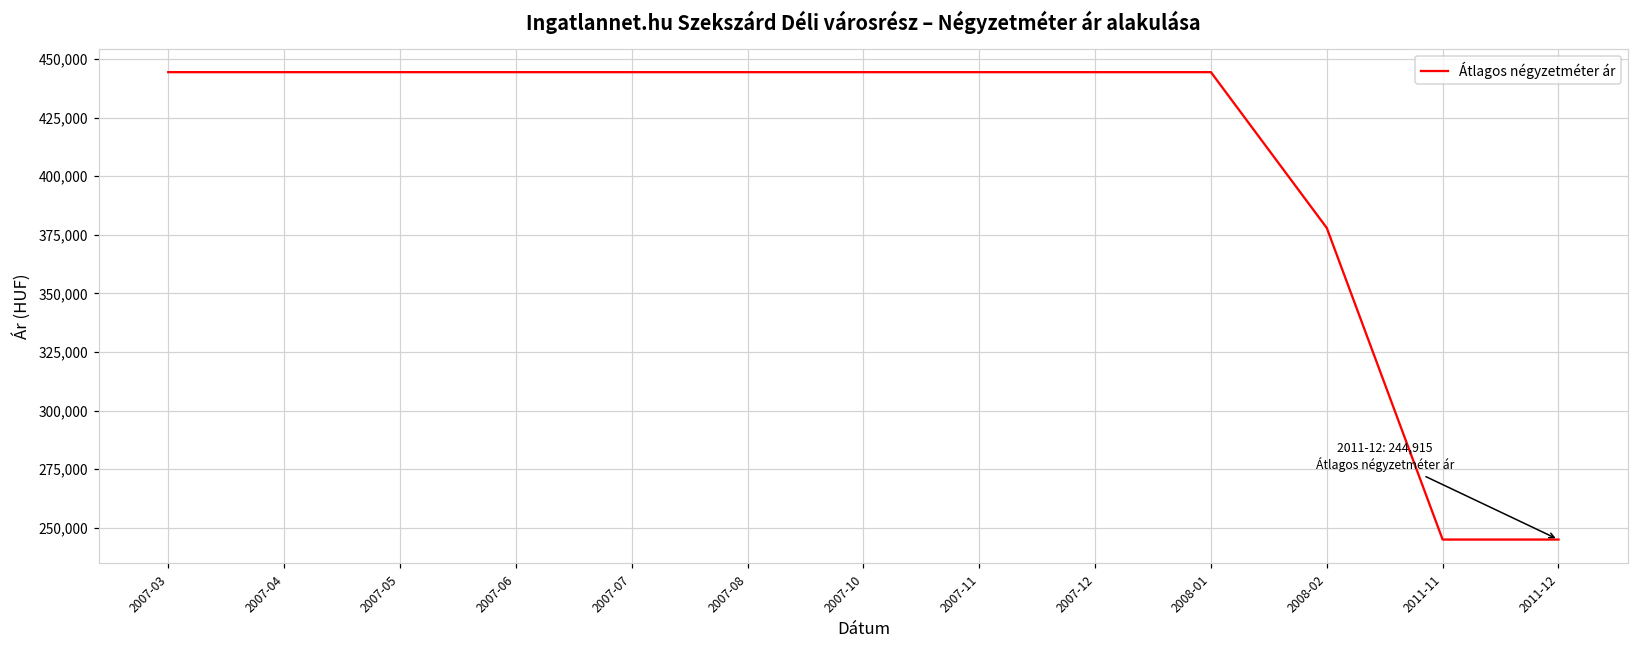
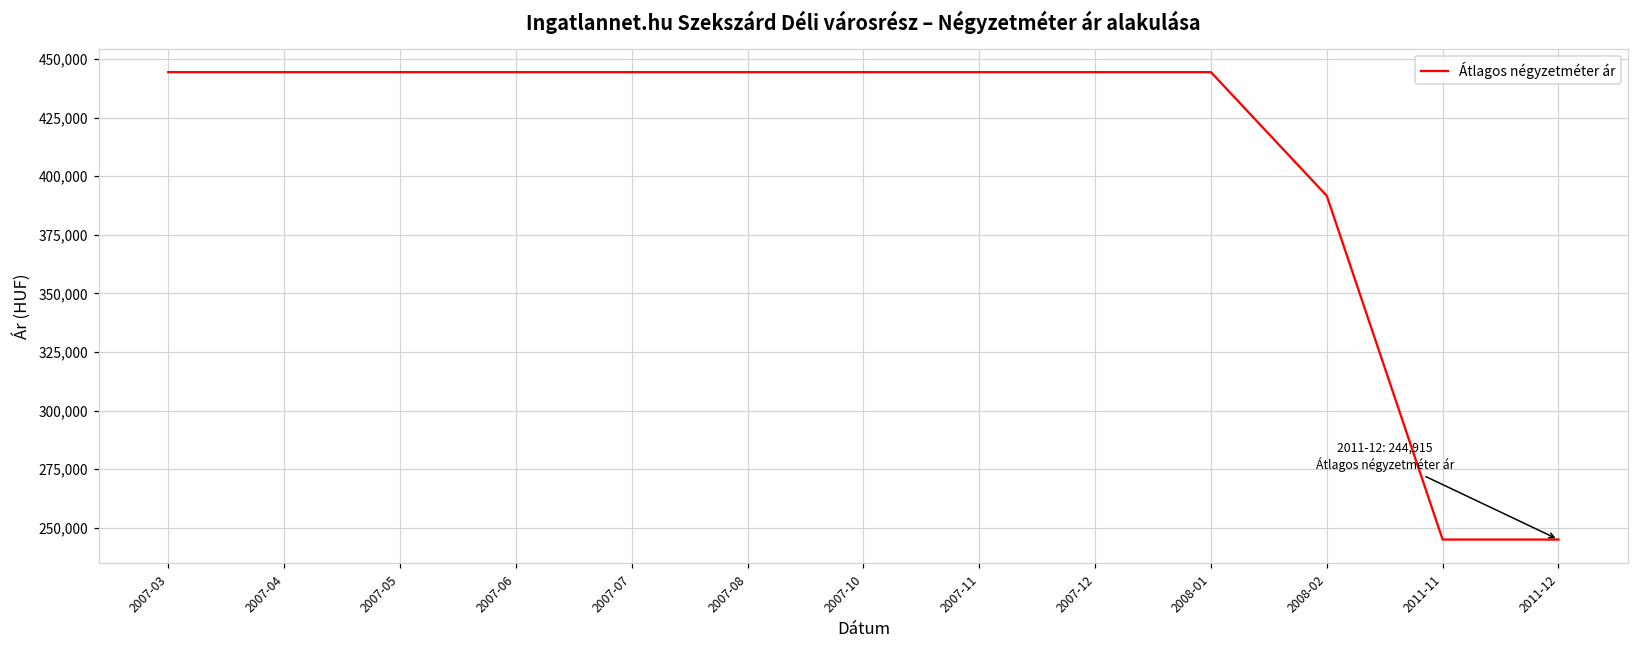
2008-02: 378,000 -> 392,000
